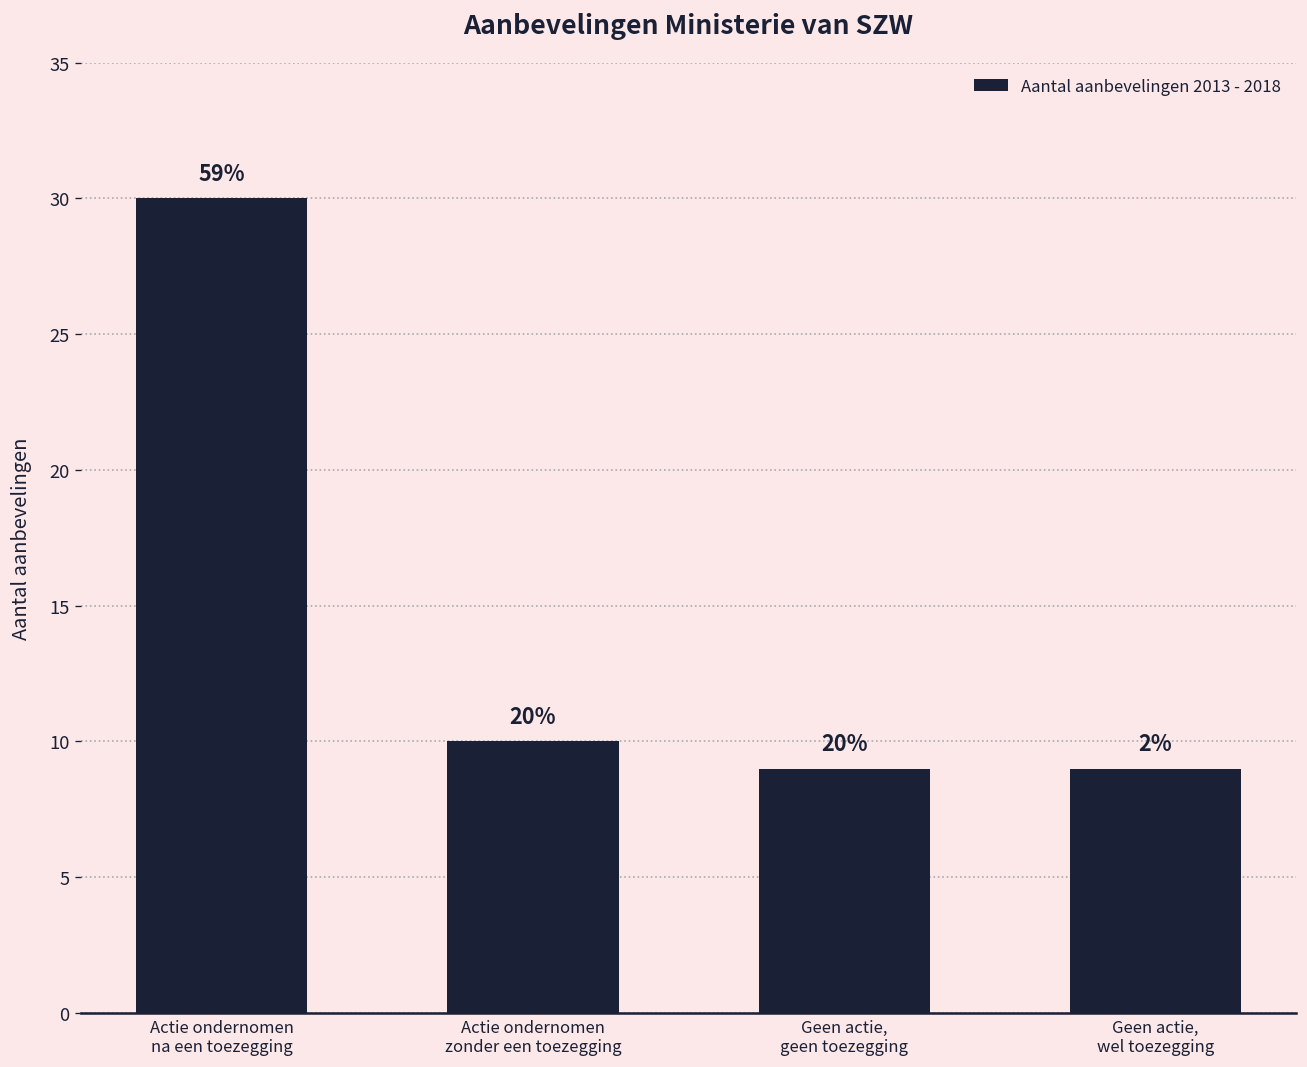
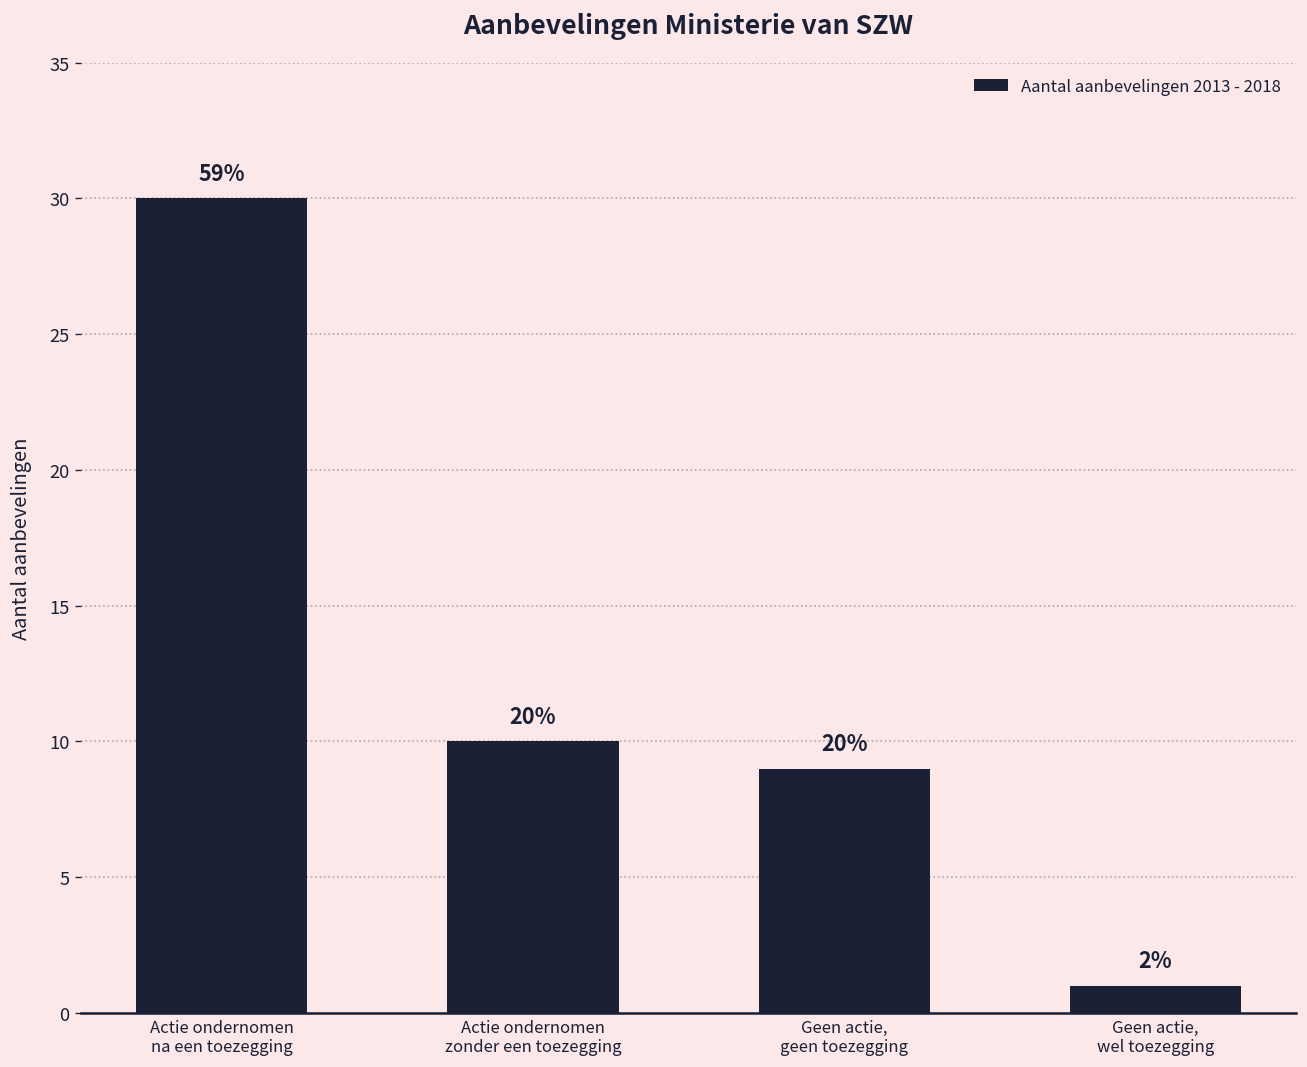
Geen actie, wel toezegging: 9 -> 1
